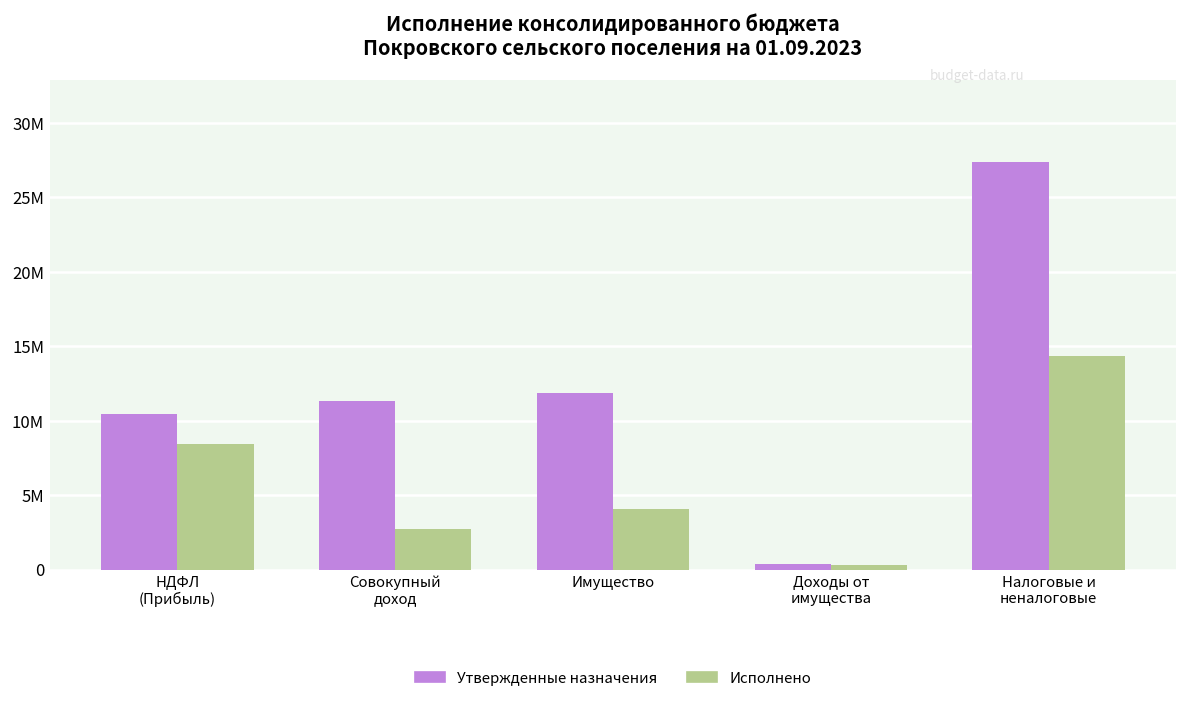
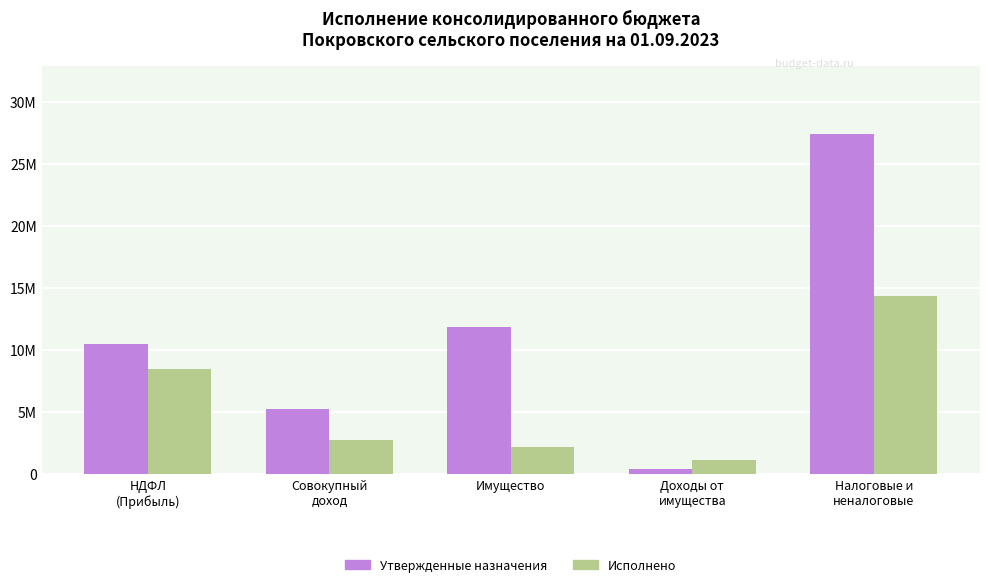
Утвержденные назначения, Совокупный доход: 11.4М -> 5.3М
Исполнено, Имущество: 4.1М -> 2.2М
Исполнено, Доходы от имущества: 0.3М -> 1.2М
